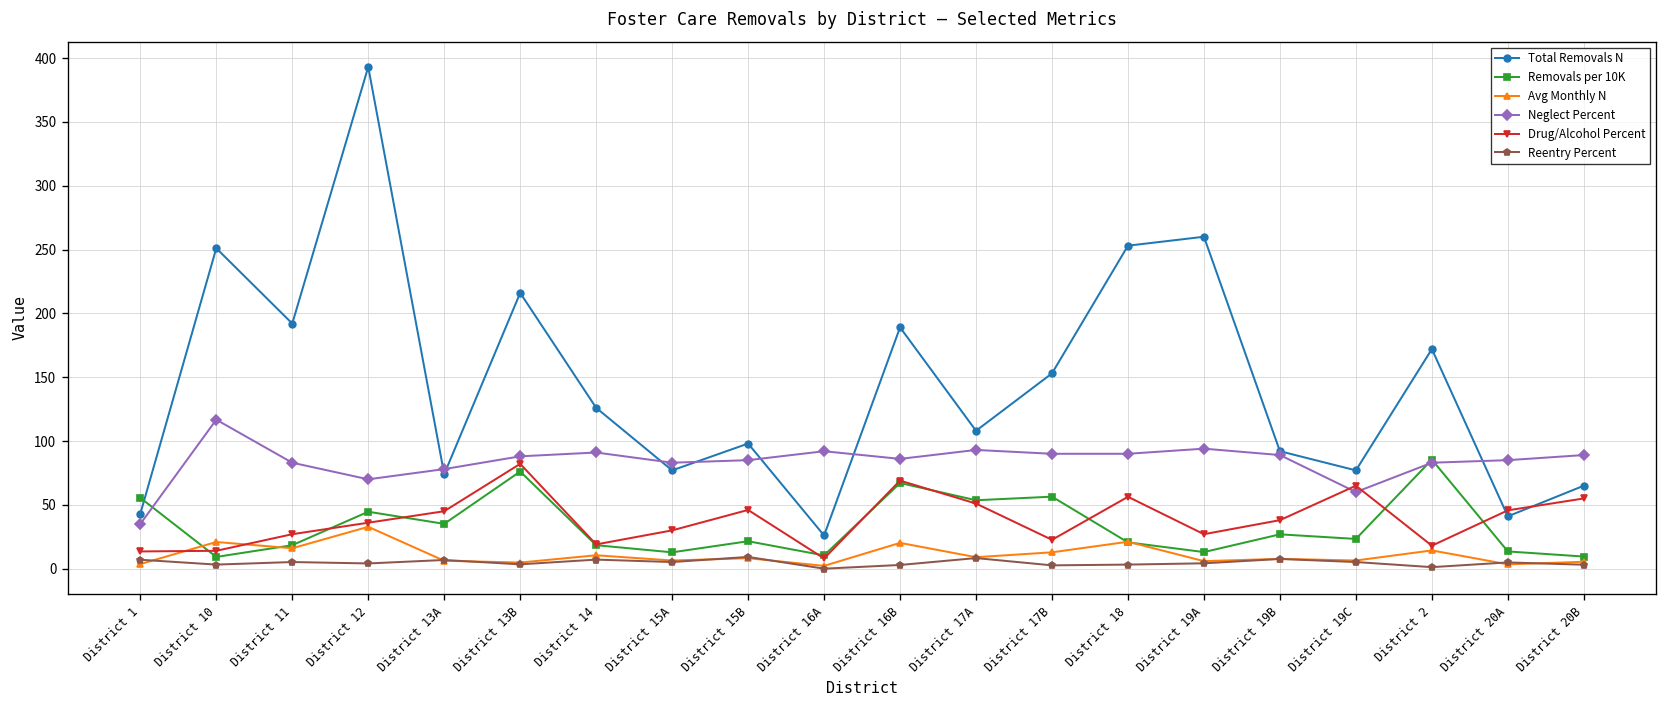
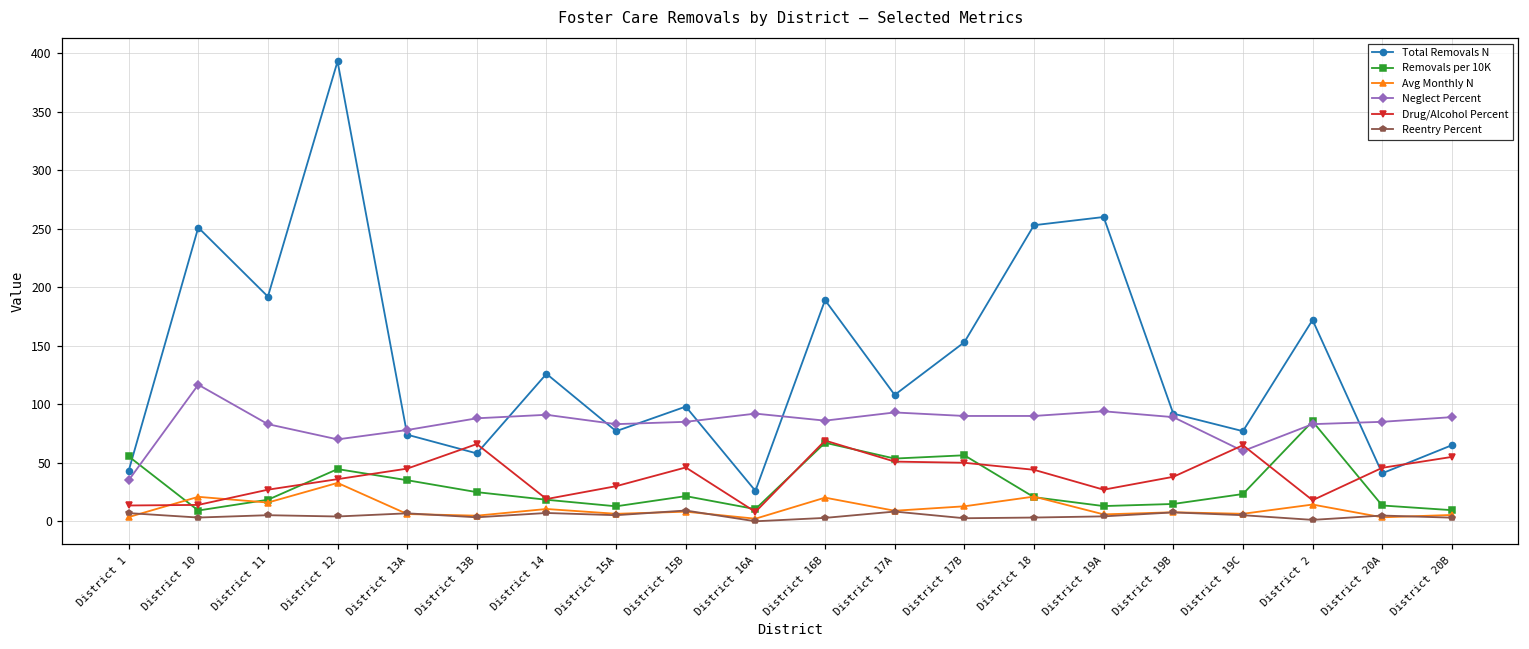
Total Removals N, District 13B: 216 -> 58
Removals per 10K, District 13B: 76 -> 25
Drug/Alcohol Percent, District 13B: 82 -> 66
Drug/Alcohol Percent, District 17B: 23 -> 50
Drug/Alcohol Percent, District 18: 56 -> 44
Removals per 10K, District 19B: 27 -> 15
